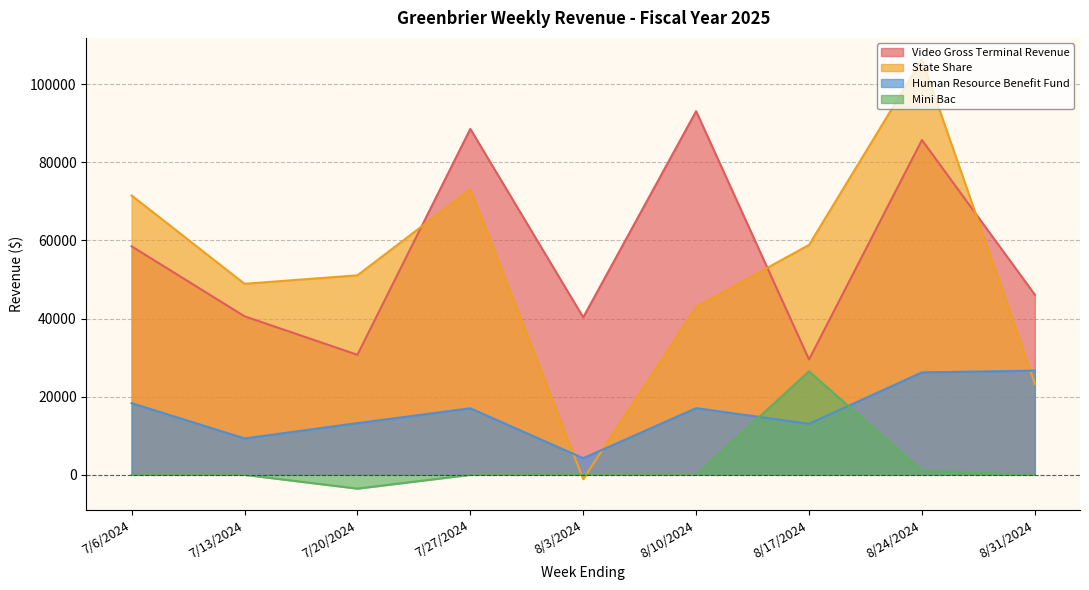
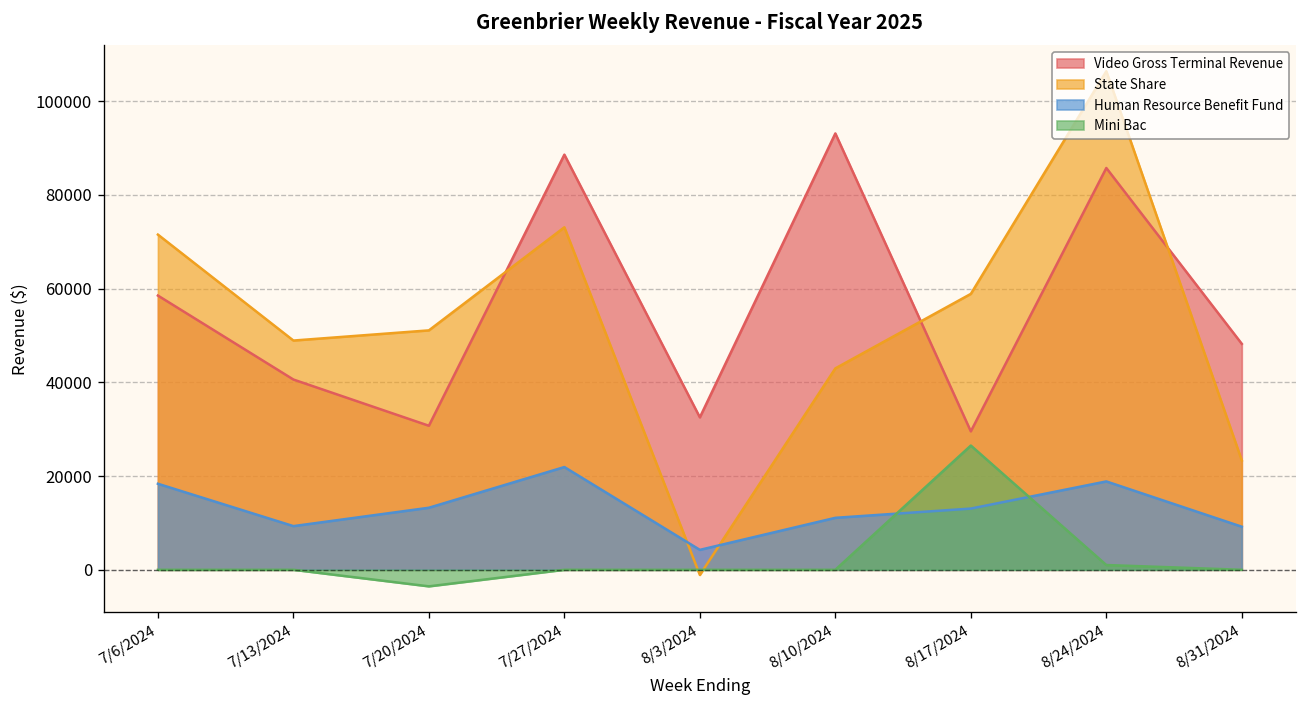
Human Resource Benefit Fund, 7/27/2024: 17000 -> 22000
Video Gross Terminal Revenue, 8/3/2024: 40000 -> 33000
Human Resource Benefit Fund, 8/10/2024: 17000 -> 11000
Human Resource Benefit Fund, 8/24/2024: 26000 -> 19000
Video Gross Terminal Revenue, 8/31/2024: 46000 -> 48000
Human Resource Benefit Fund, 8/31/2024: 27000 -> 9000
